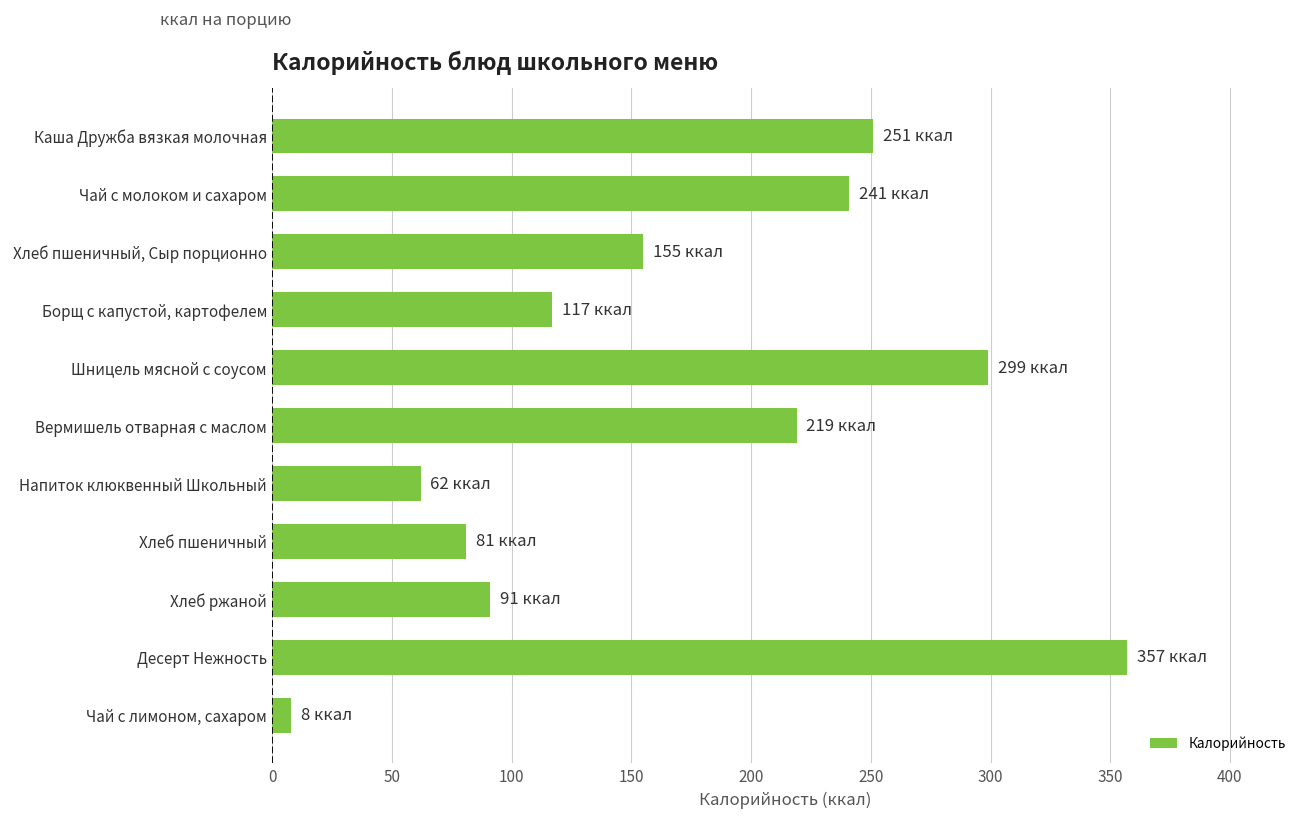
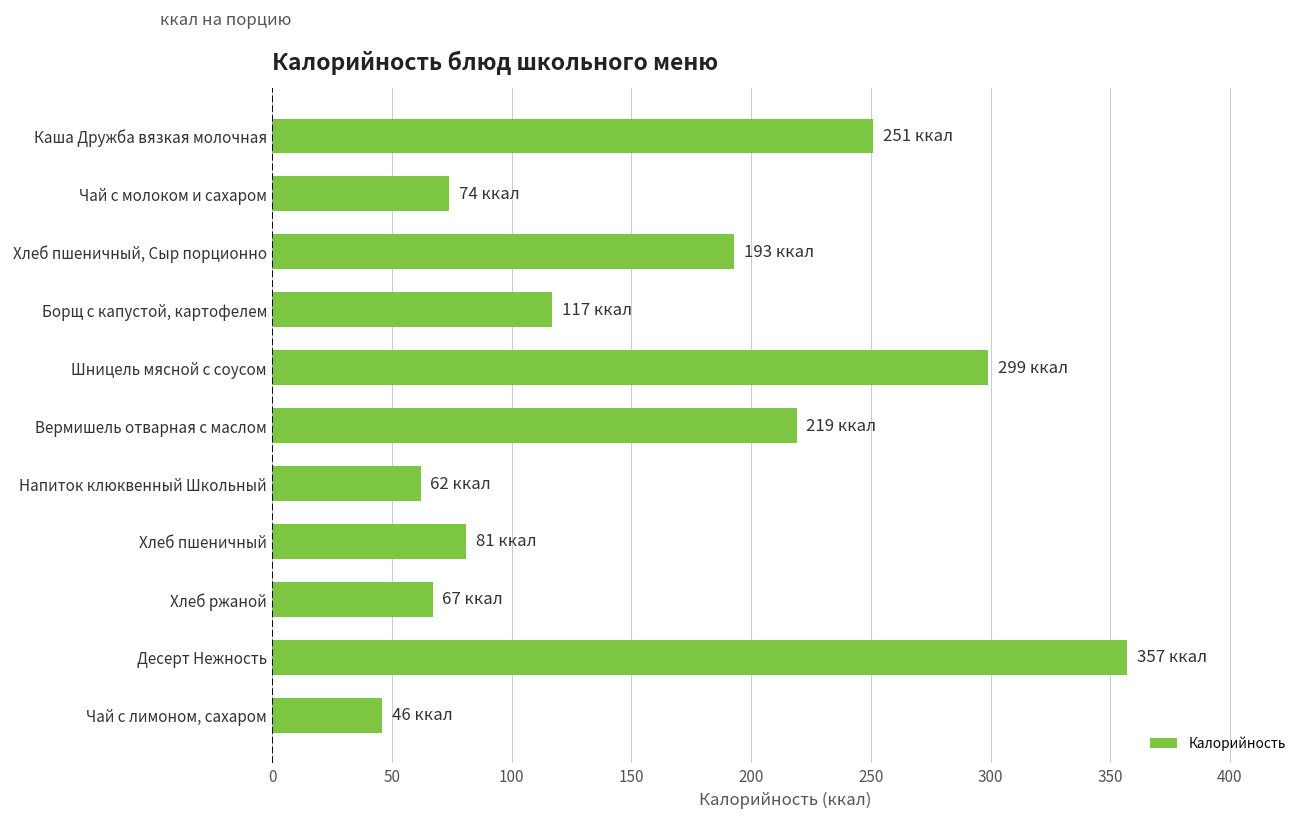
Чай с молоком и сахаром: 241 -> 74
Хлеб пшеничный, Сыр порционно: 155 -> 193
Хлеб ржаной: 91 -> 67
Чай с лимоном, сахаром: 8 -> 46
